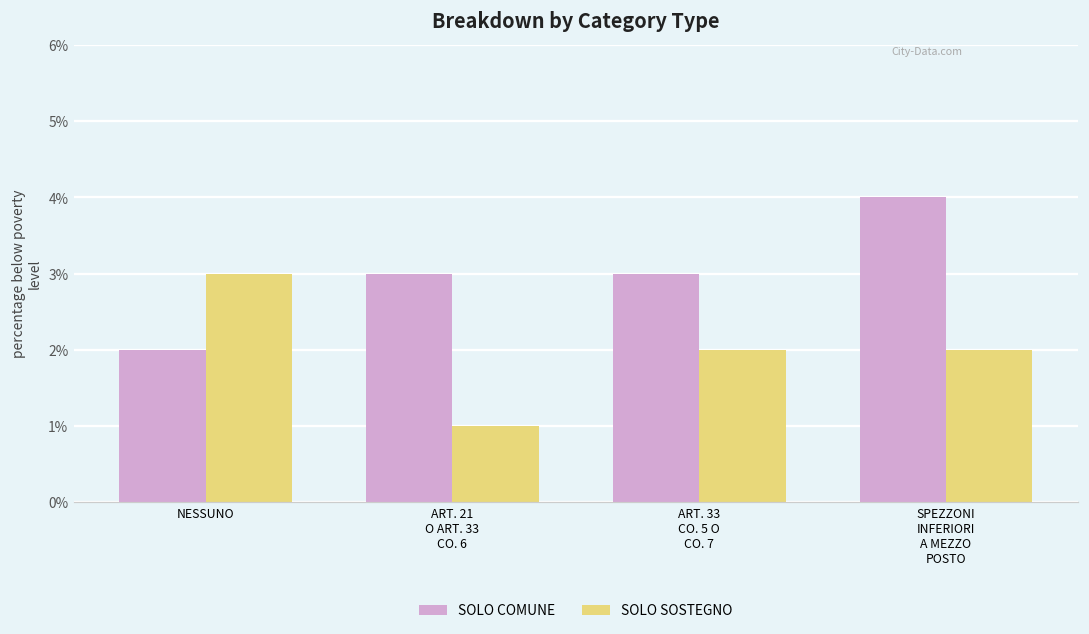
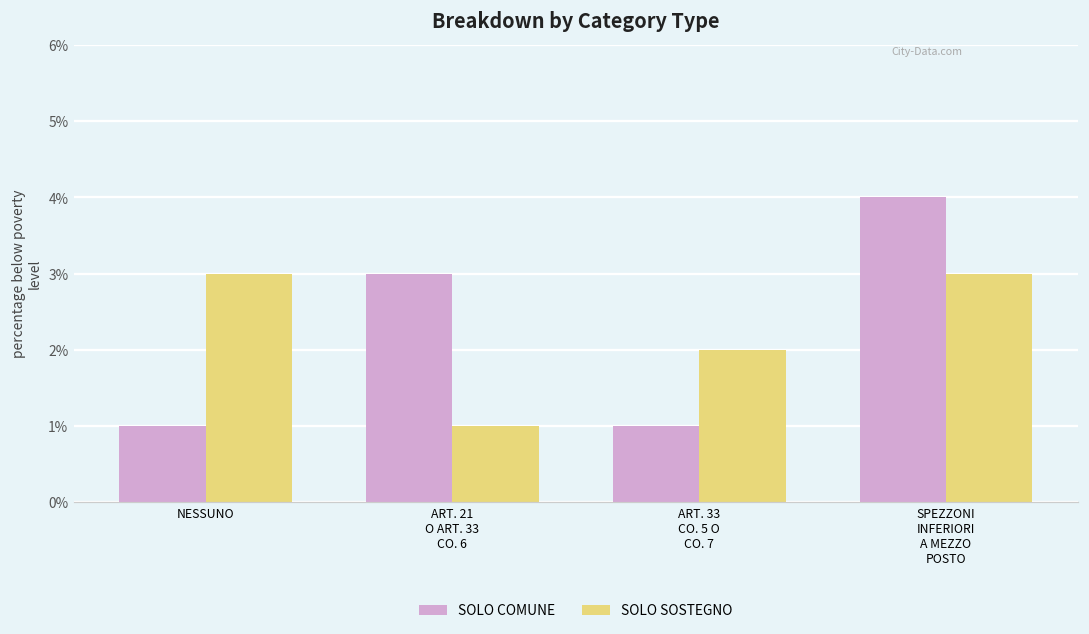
SOLO COMUNE, NESSUNO: 2% -> 1%
SOLO COMUNE, ART. 33 CO. 5 O CO. 7: 3% -> 1%
SOLO SOSTEGNO, SPEZZONI INFERIORI A MEZZO POSTO: 2% -> 3%
